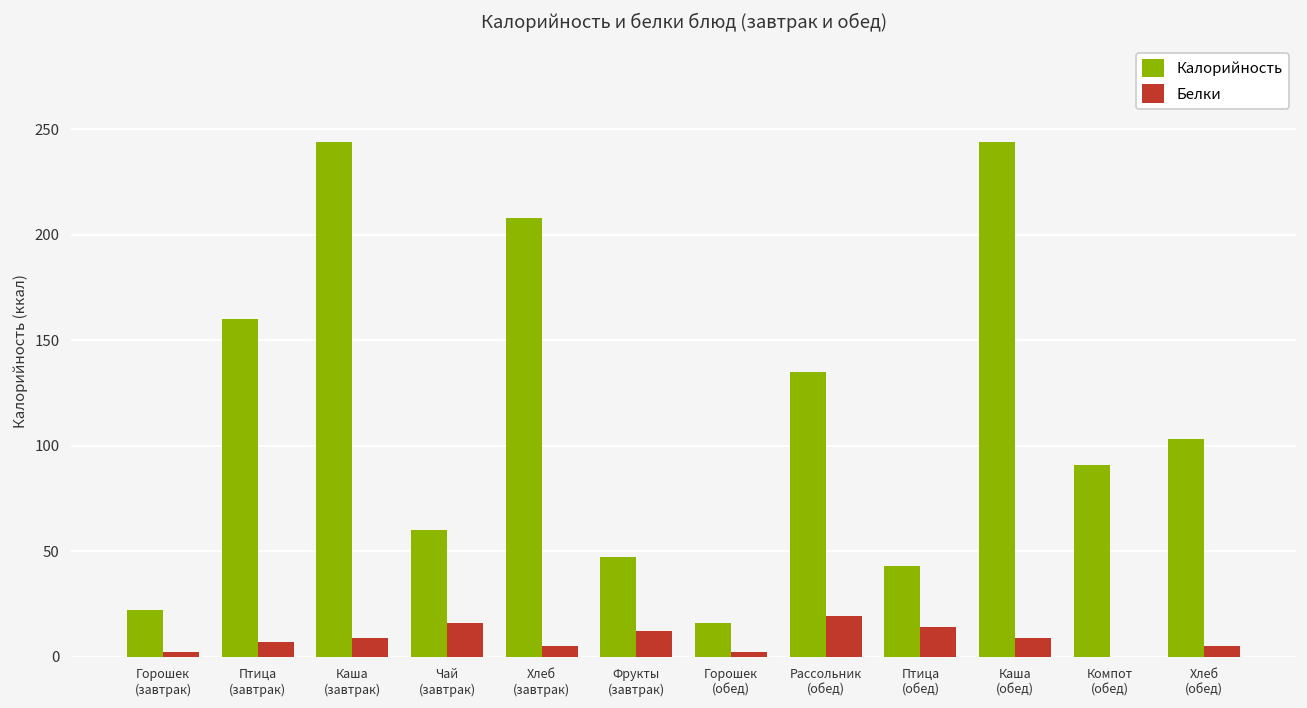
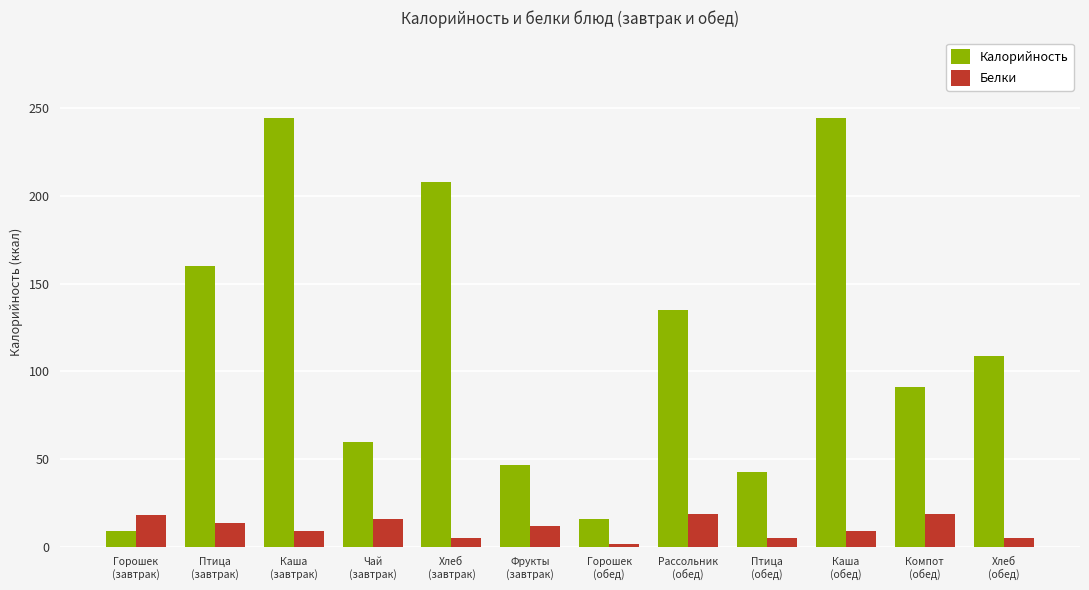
Калорийность, Горошек (завтрак): 22 -> 9
Белки, Горошек (завтрак): 2 -> 18
Белки, Птица (завтрак): 7 -> 14
Белки, Птица (обед): 14 -> 5
Белки, Компот (обед): 0 -> 19
Калорийность, Хлеб (обед): 103 -> 109
